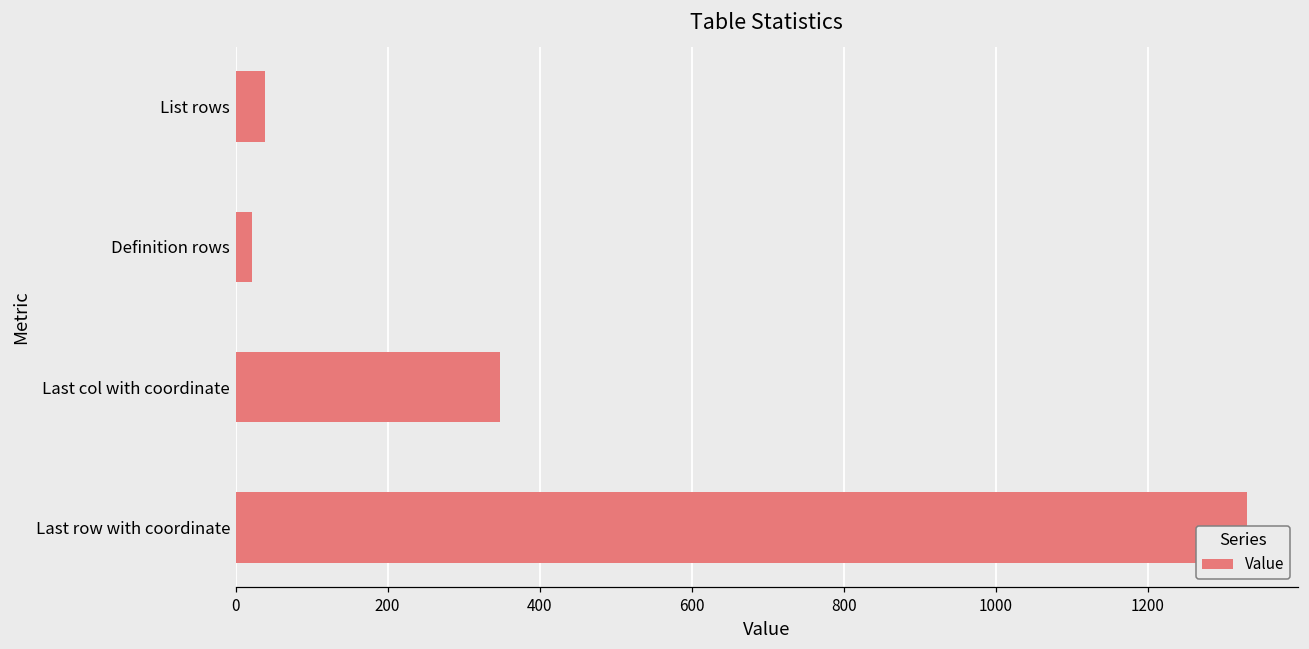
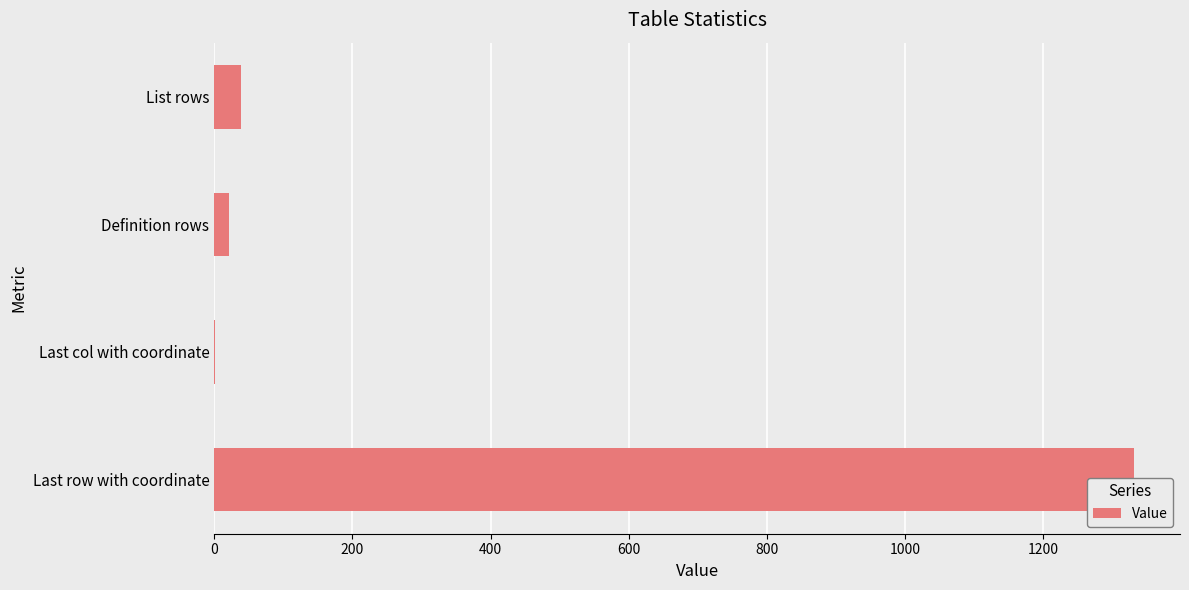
Last col with coordinate: 350 -> 0
